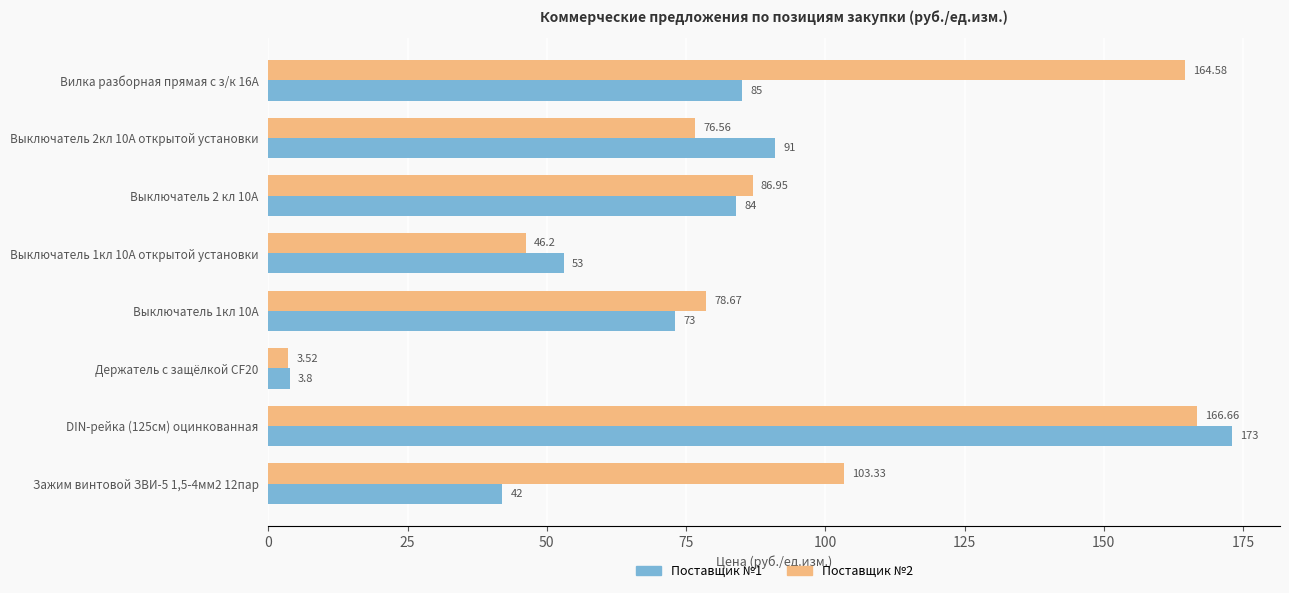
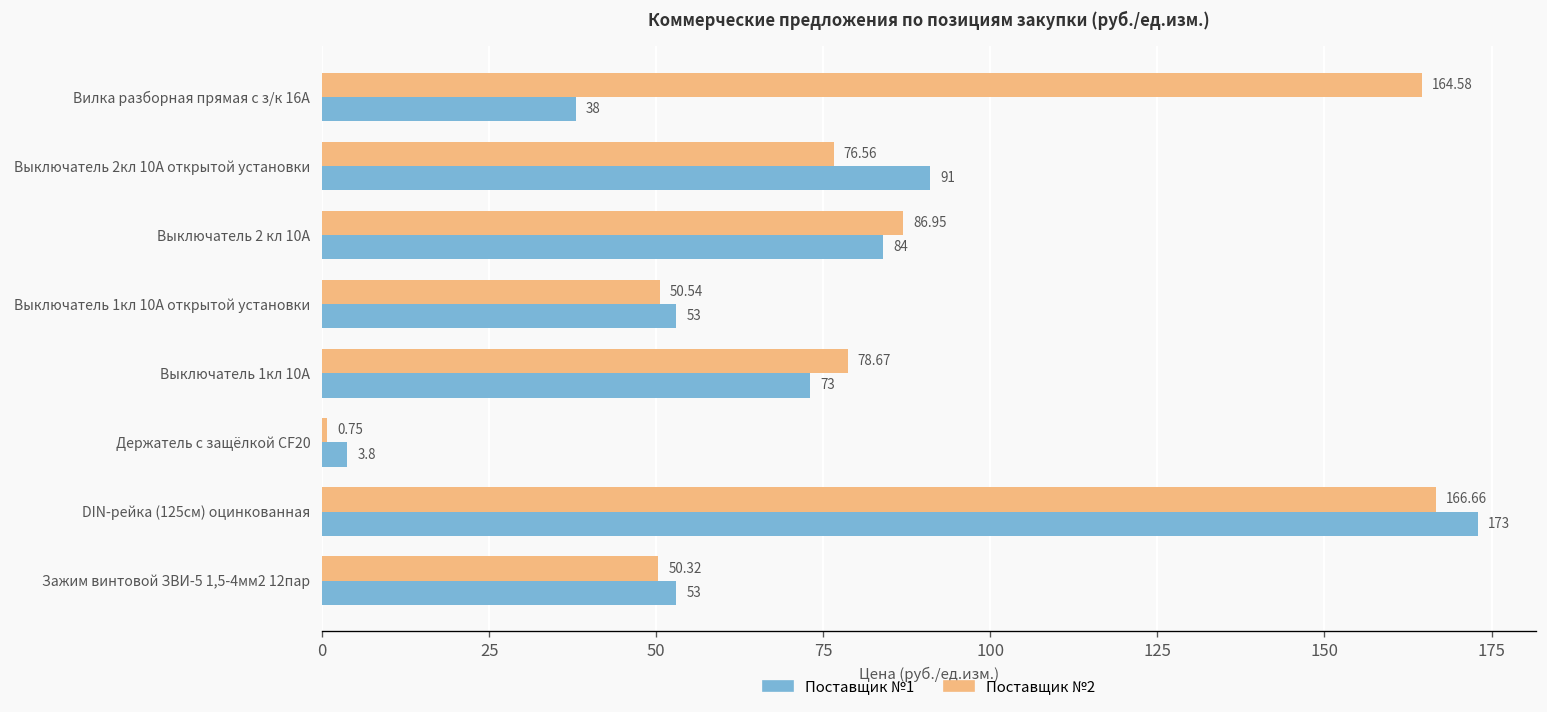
Поставщик №1, Вилка разборная прямая с з/к 16А: 85 -> 38
Поставщик №2, Выключатель 1кл 10А открытой установки: 46.2 -> 50.54
Поставщик №2, Держатель с защёлкой CF20: 3.52 -> 0.75
Поставщик №2, Зажим винтовой ЗВИ-5 1,5-4мм2 12пар: 103.33 -> 50.32
Поставщик №1, Зажим винтовой ЗВИ-5 1,5-4мм2 12пар: 42 -> 53
